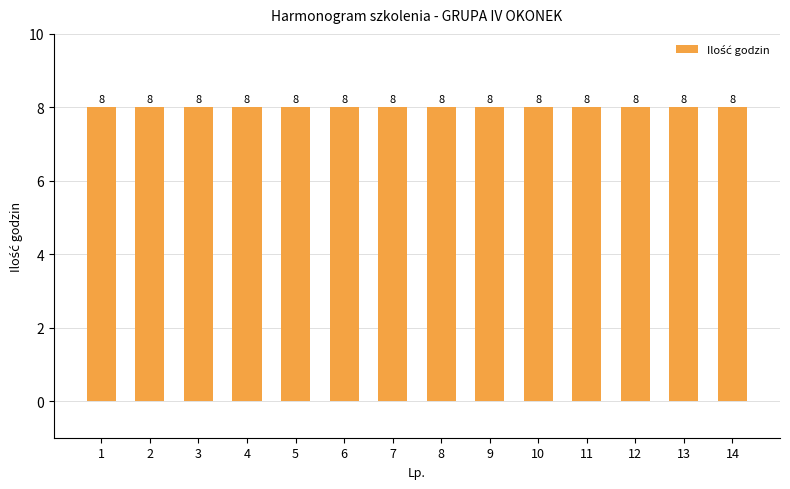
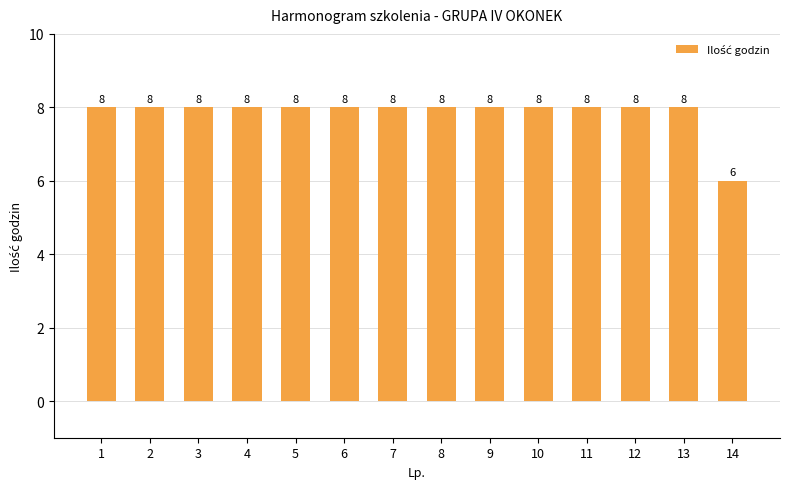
14: 8 -> 6
